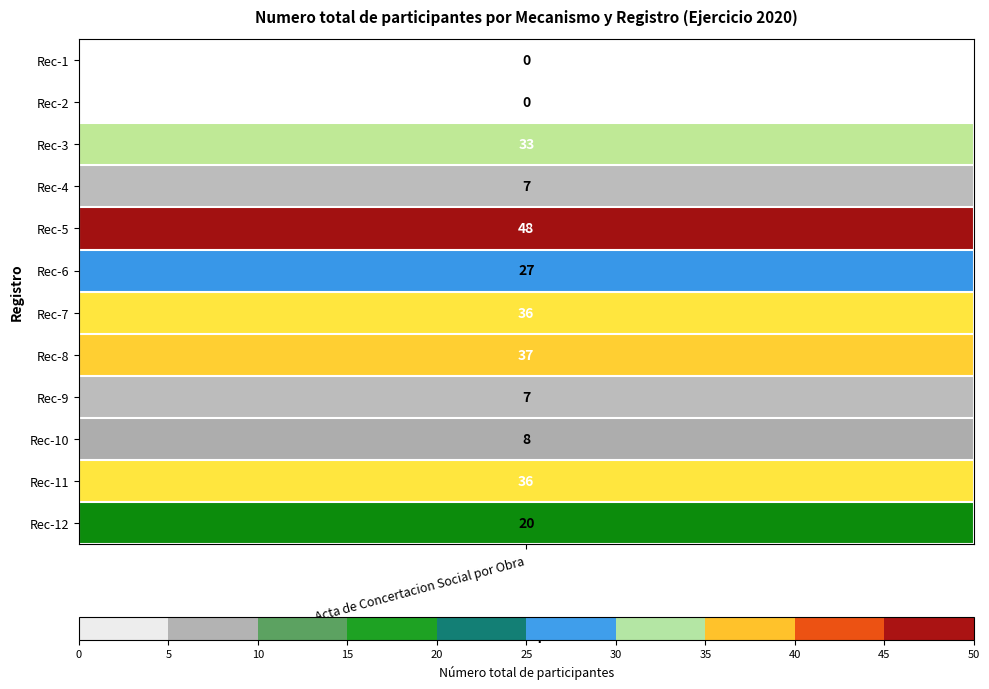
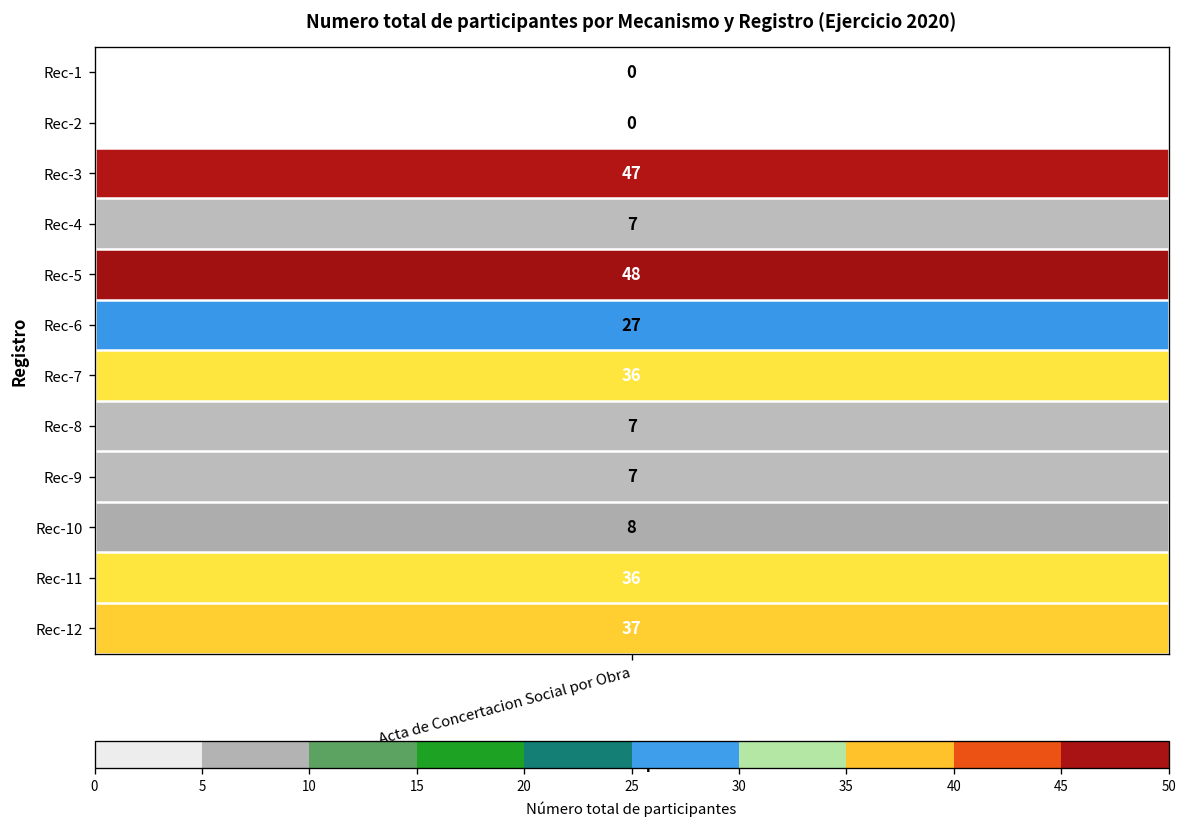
Rec-3, Acta de Concertacion Social por Obra: 33 -> 47
Rec-8, Acta de Concertacion Social por Obra: 37 -> 7
Rec-12, Acta de Concertacion Social por Obra: 20 -> 37
